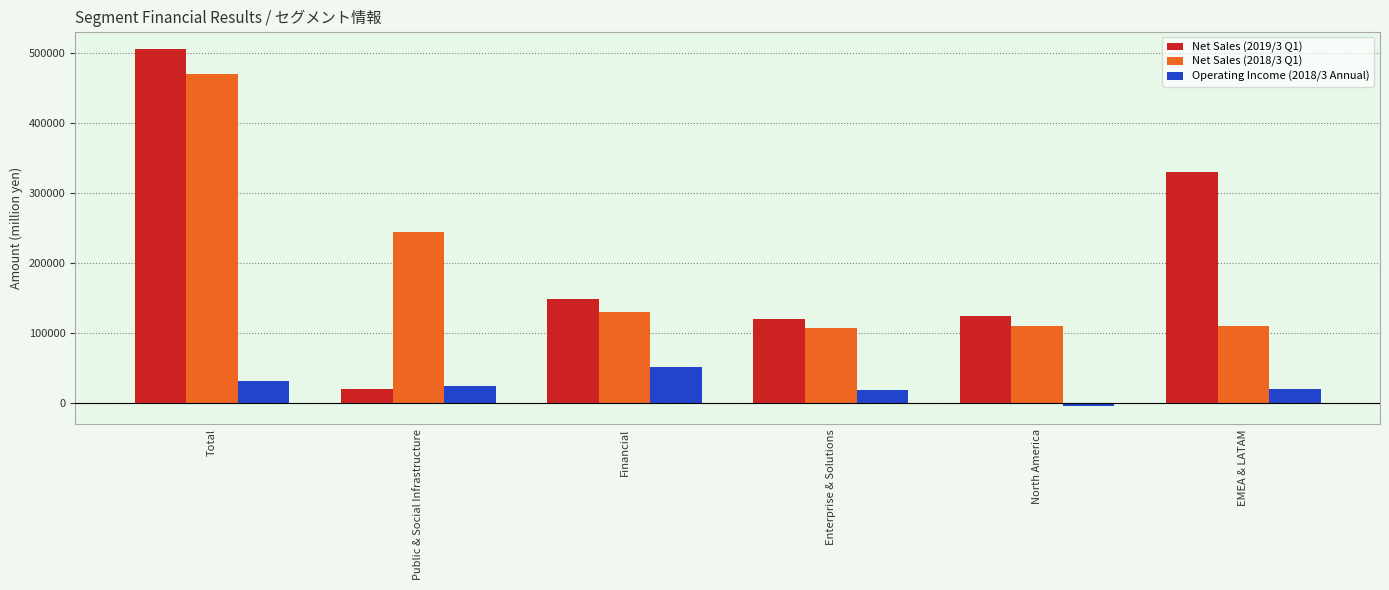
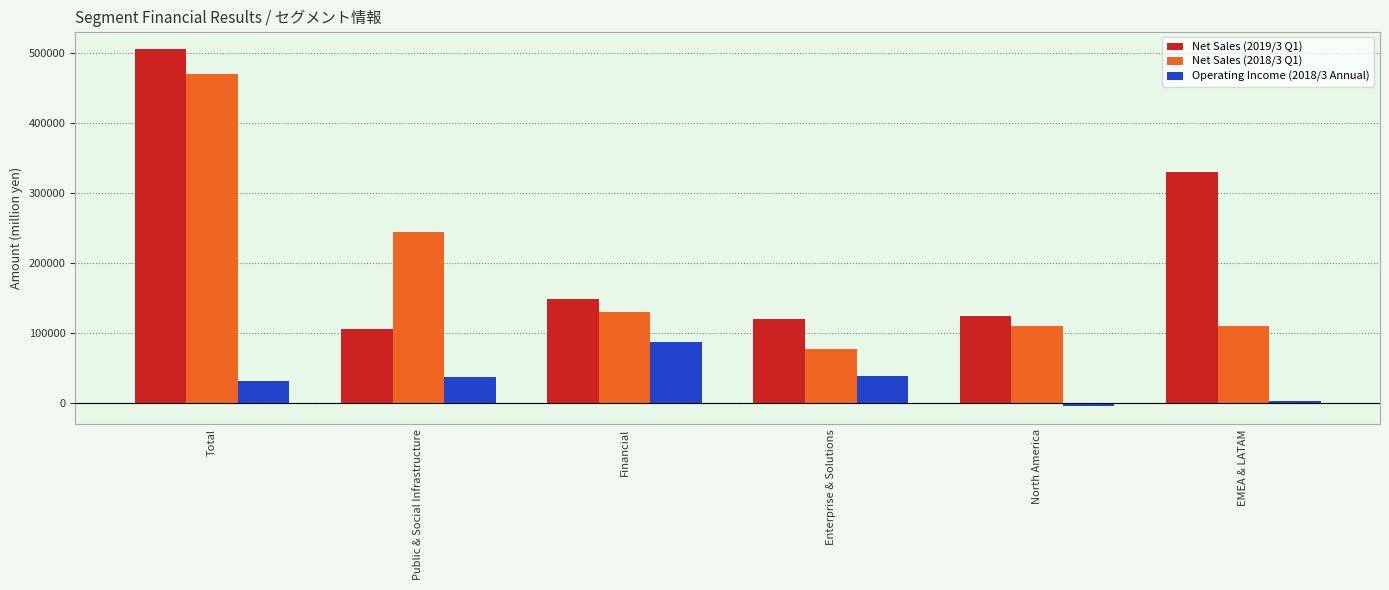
Net Sales (2019/3 Q1), Public & Social Infrastructure: 20000 -> 110000
Operating Income (2018/3 Annual), Public & Social Infrastructure: 30000 -> 40000
Operating Income (2018/3 Annual), Financial: 50000 -> 90000
Net Sales (2018/3 Q1), Enterprise & Solutions: 110000 -> 80000
Operating Income (2018/3 Annual), Enterprise & Solutions: 20000 -> 40000
Operating Income (2018/3 Annual), EMEA & LATAM: 20000 -> 0
